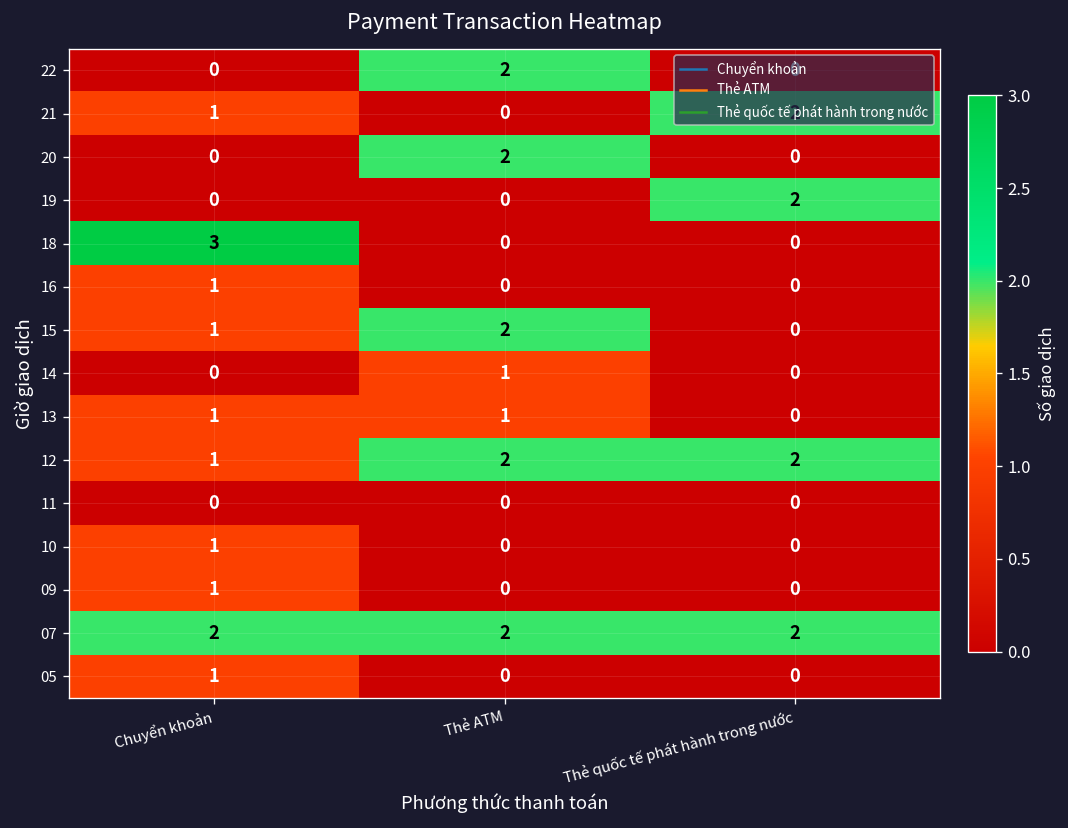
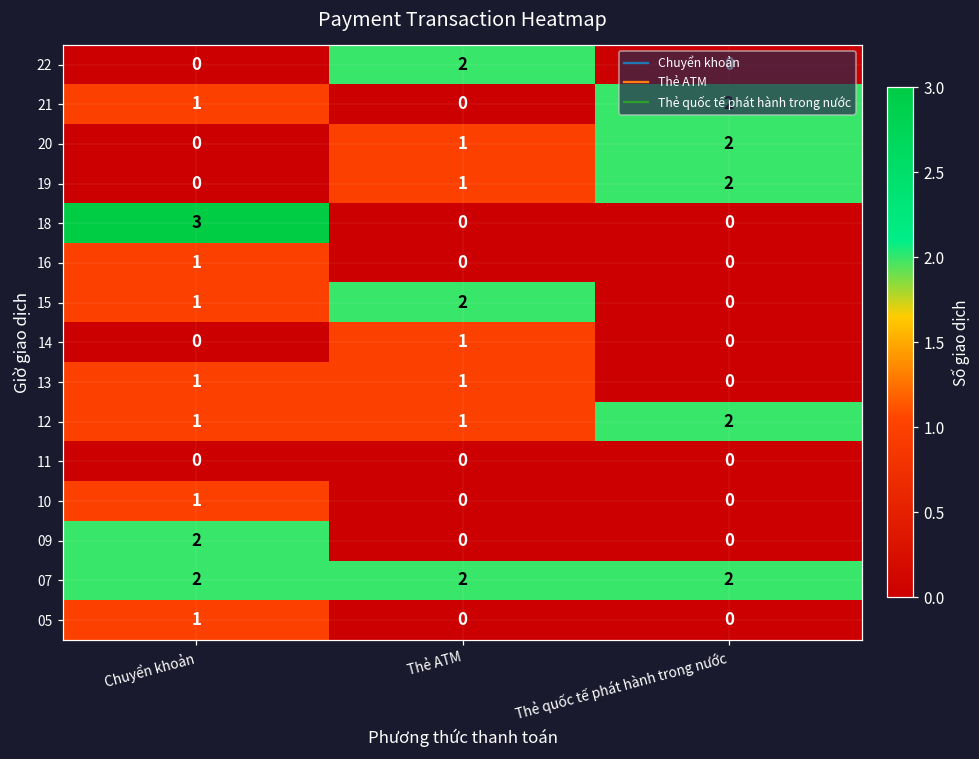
20, Thẻ ATM: 2 -> 1
20, Thẻ quốc tế phát hành trong nước: 0 -> 2
19, Thẻ ATM: 0 -> 1
12, Thẻ ATM: 2 -> 1
09, Chuyển khoản: 1 -> 2
